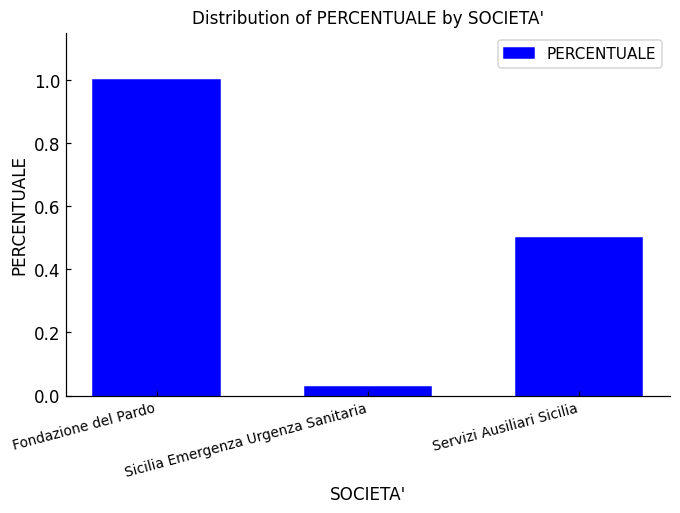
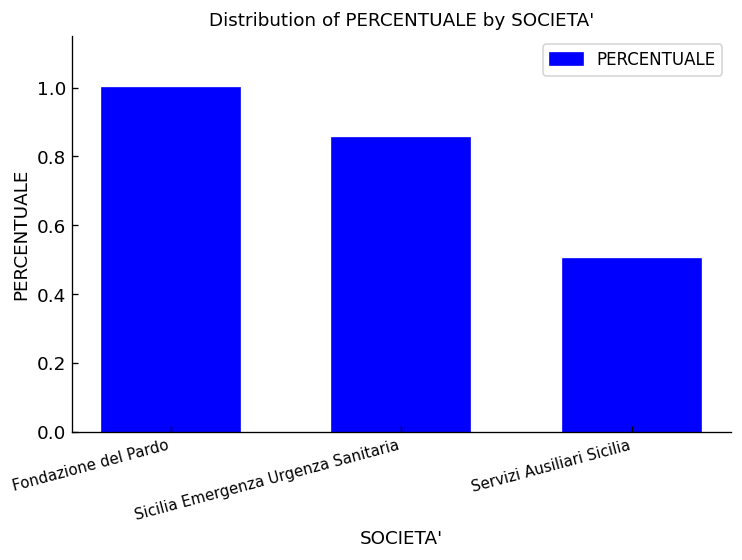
Sicilia Emergenza Urgenza Sanitaria: 0.03 -> 0.85
